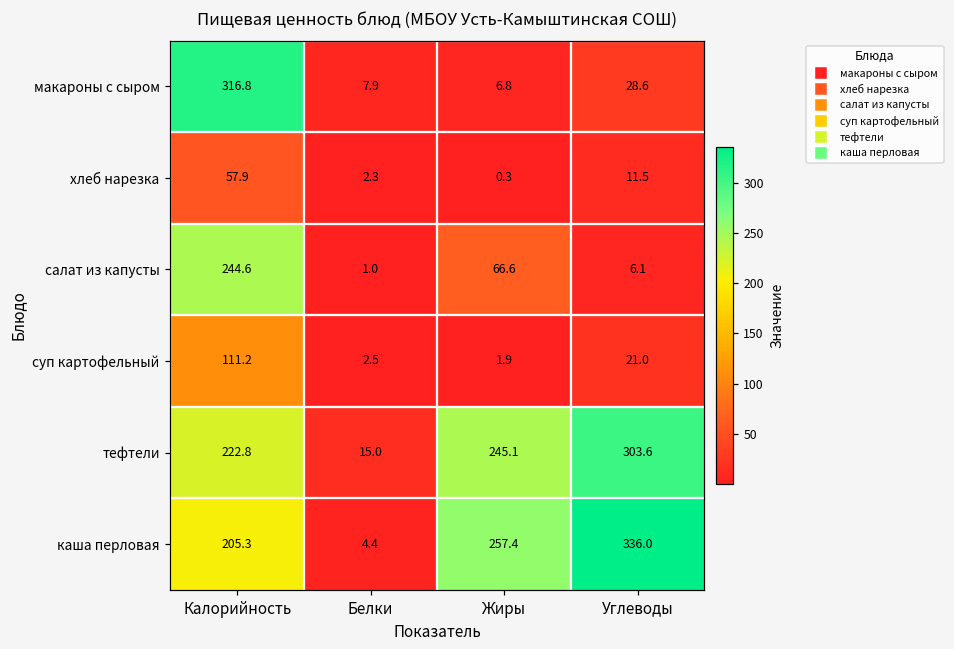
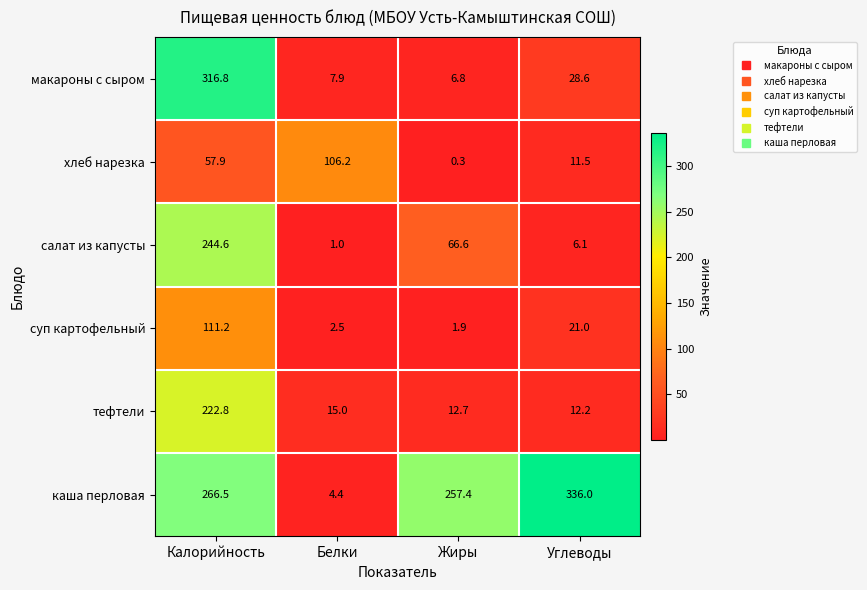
хлеб нарезка, Белки: 2.3 -> 106.2
тефтели, Жиры: 245.1 -> 12.7
тефтели, Углеводы: 303.6 -> 12.2
каша перловая, Калорийность: 205.3 -> 266.5
